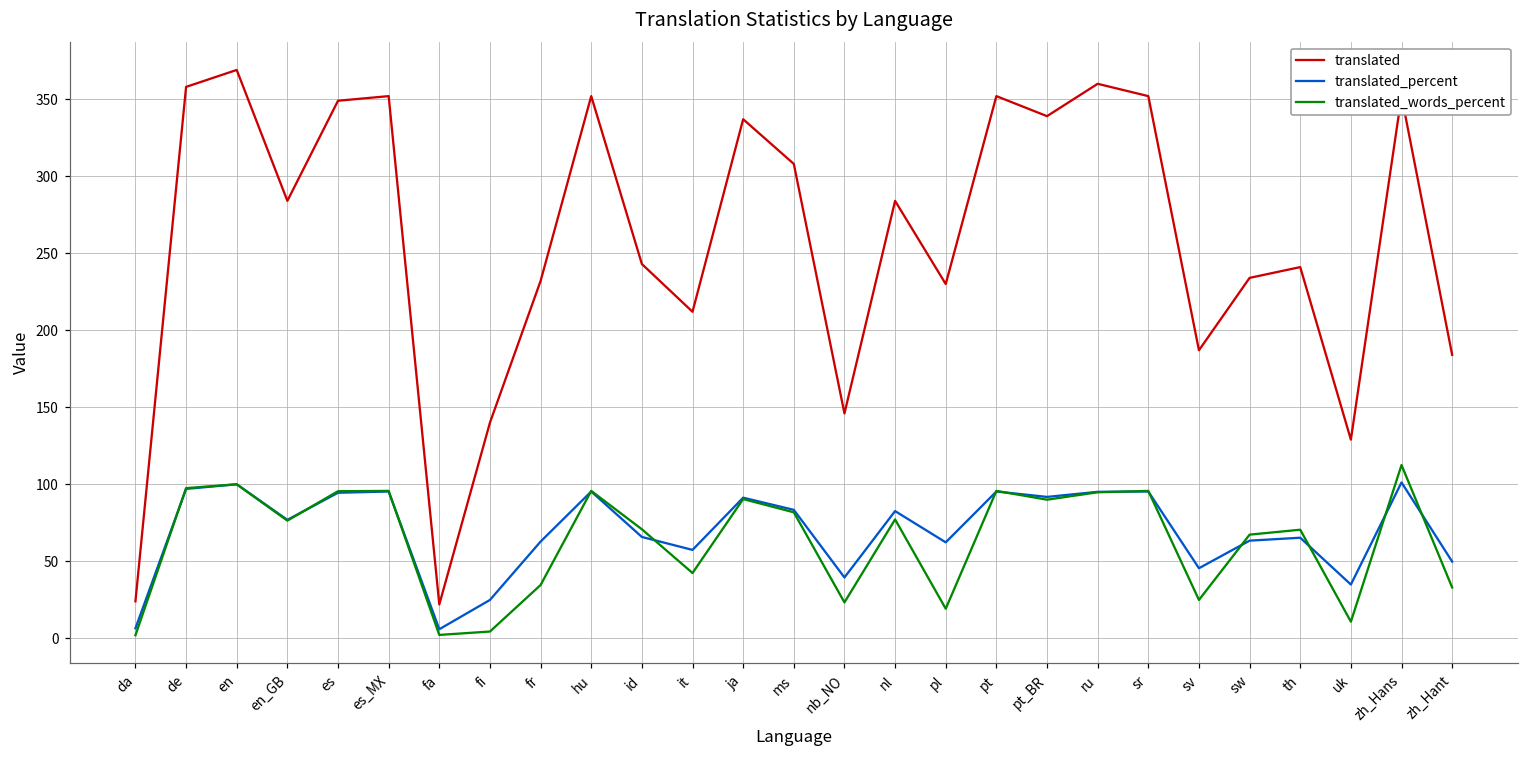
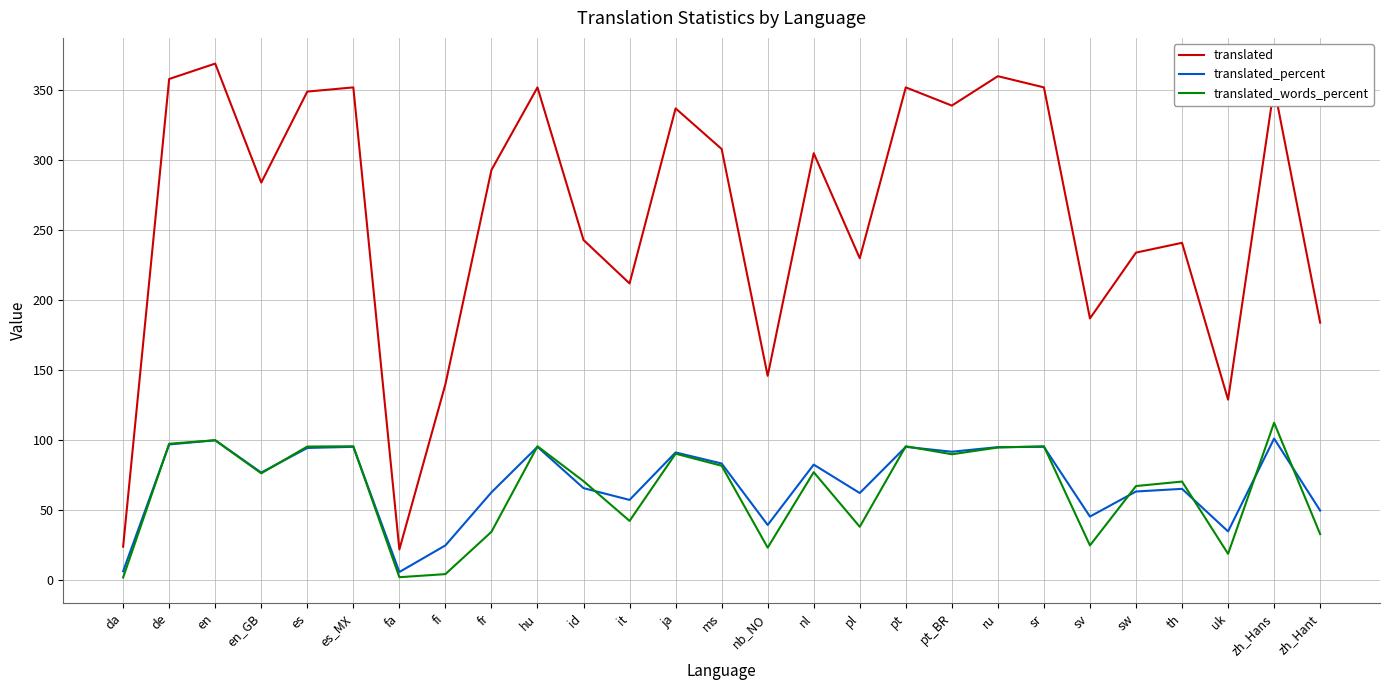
translated, fr: 232 -> 293
translated, nl: 284 -> 305
translated_words_percent, pl: 19 -> 38
translated_words_percent, uk: 11 -> 19
